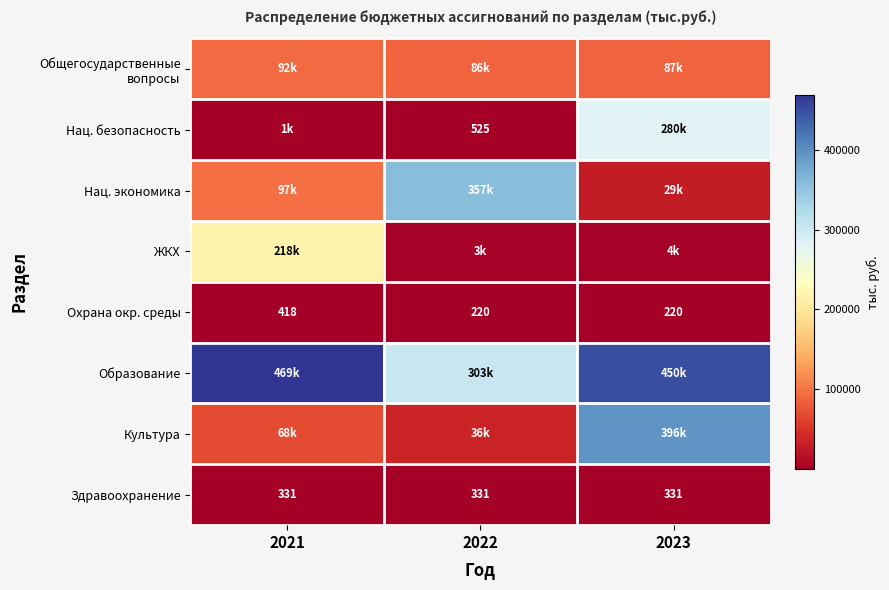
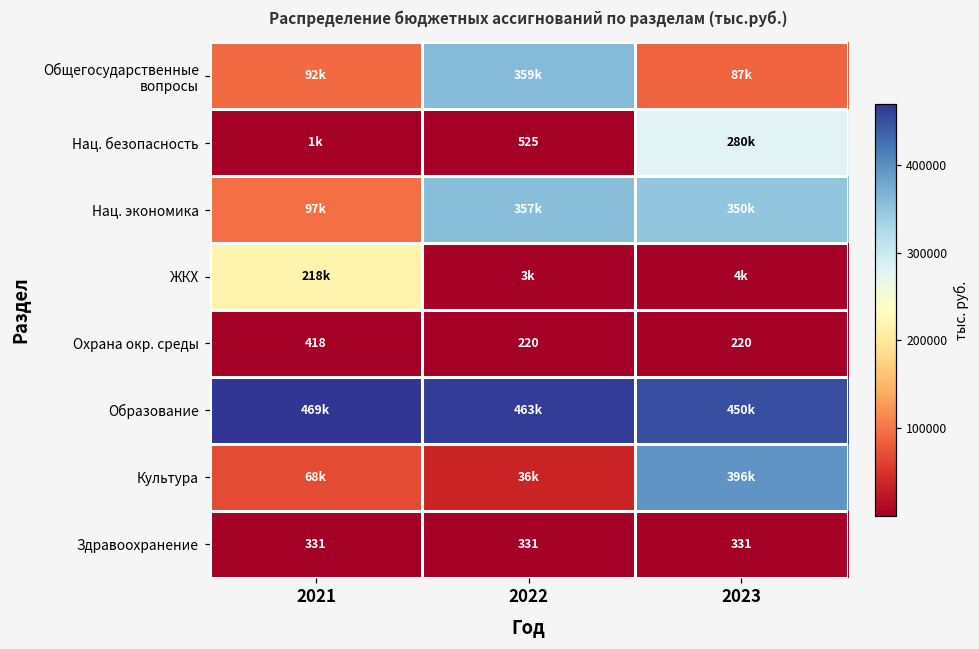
Общегосударственные вопросы, 2022: 86k -> 359k
Нац. экономика, 2023: 29k -> 350k
Образование, 2022: 303k -> 463k
